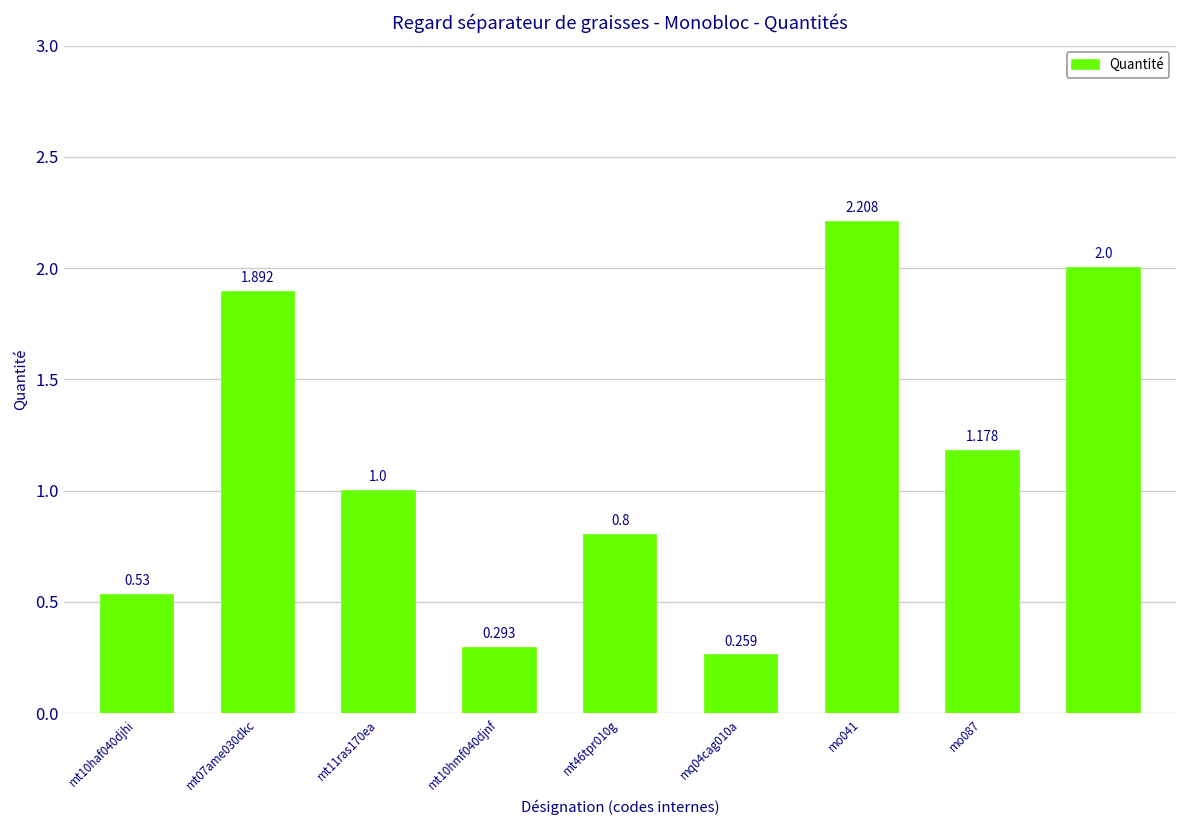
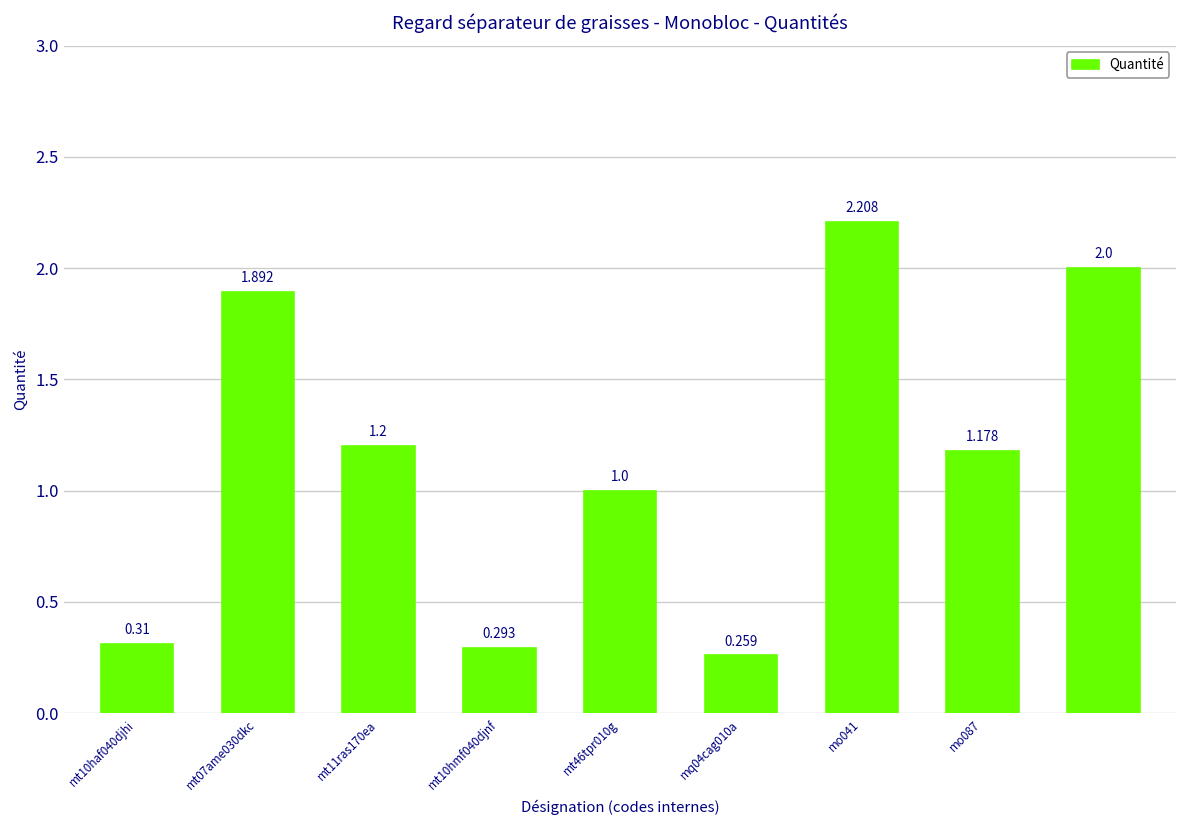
mt10haf040djhi: 0.53 -> 0.31
mt11ras170ea: 1.0 -> 1.2
mt46tpr010g: 0.8 -> 1.0
